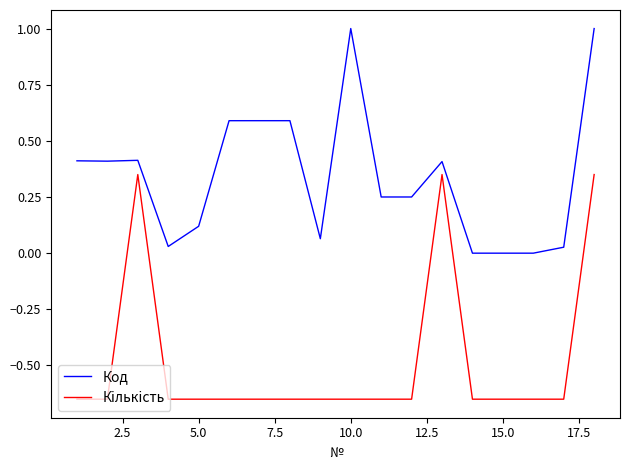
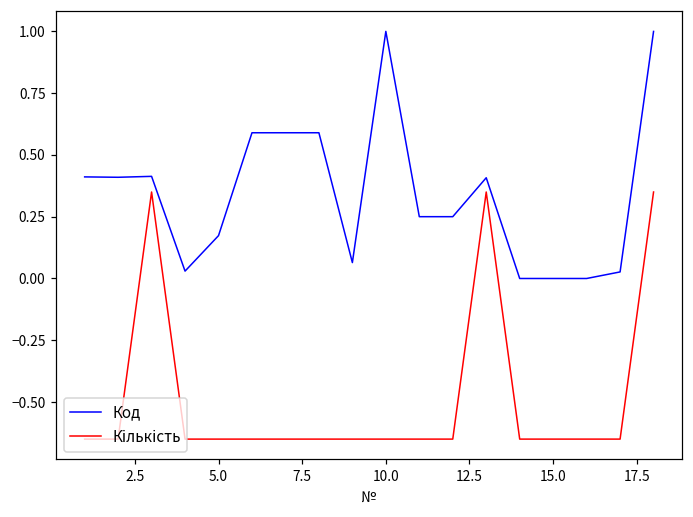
Код, 5.0: 0.12 -> 0.17
